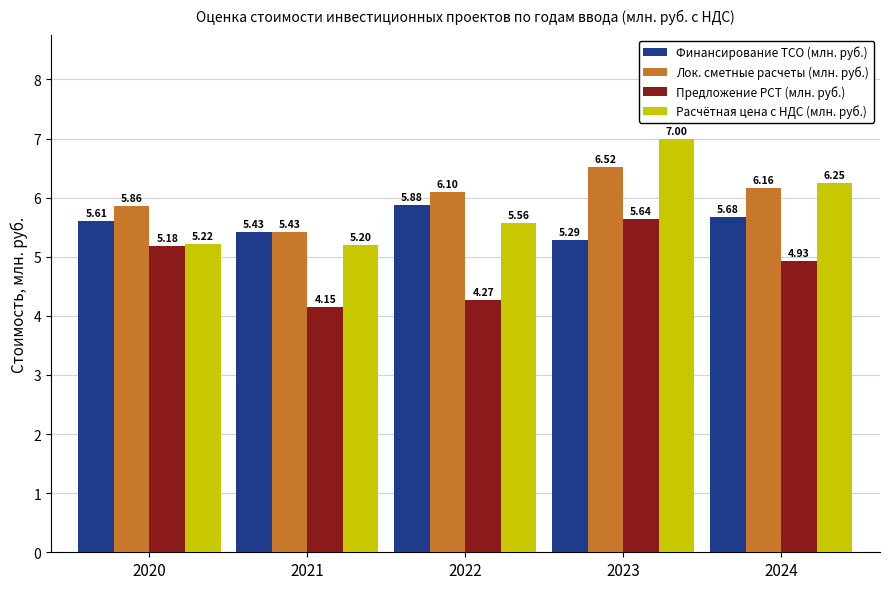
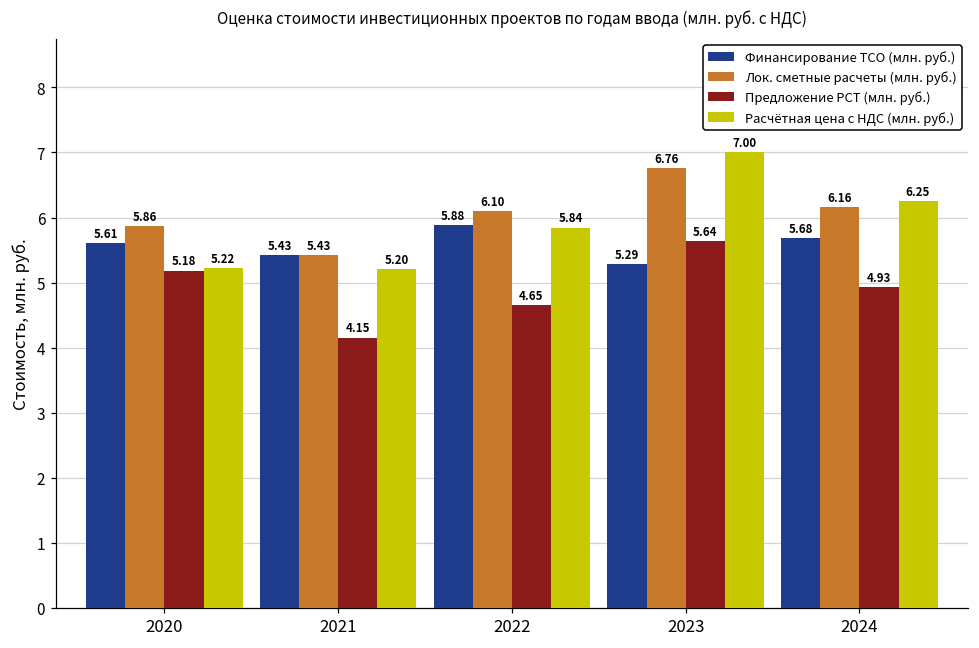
Предложение РСТ (млн. руб.), 2022: 4.27 -> 4.65
Расчётная цена с НДС (млн. руб.), 2022: 5.56 -> 5.84
Лок. сметные расчеты (млн. руб.), 2023: 6.52 -> 6.76
